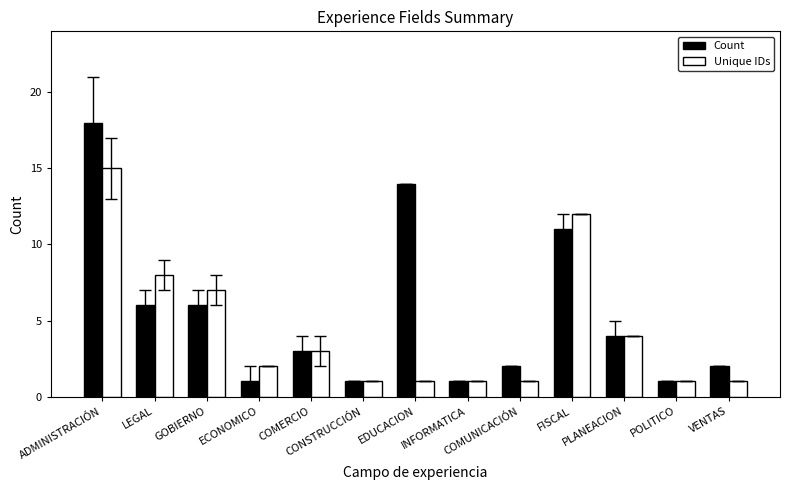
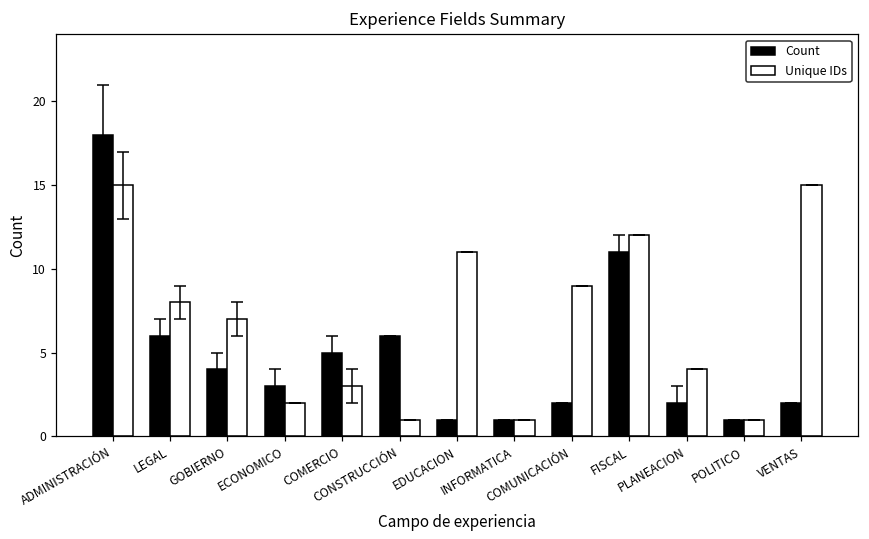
Count, GOBIERNO: 6 -> 4
Count, ECONOMICO: 1 -> 3
Count, COMERCIO: 3 -> 5
Count, CONSTRUCCIÓN: 1 -> 6
Count, EDUCACION: 14 -> 1
Unique IDs, EDUCACION: 1 -> 11
Unique IDs, COMUNICACIÓN: 1 -> 9
Count, PLANEACION: 4 -> 2
Unique IDs, VENTAS: 1 -> 15
